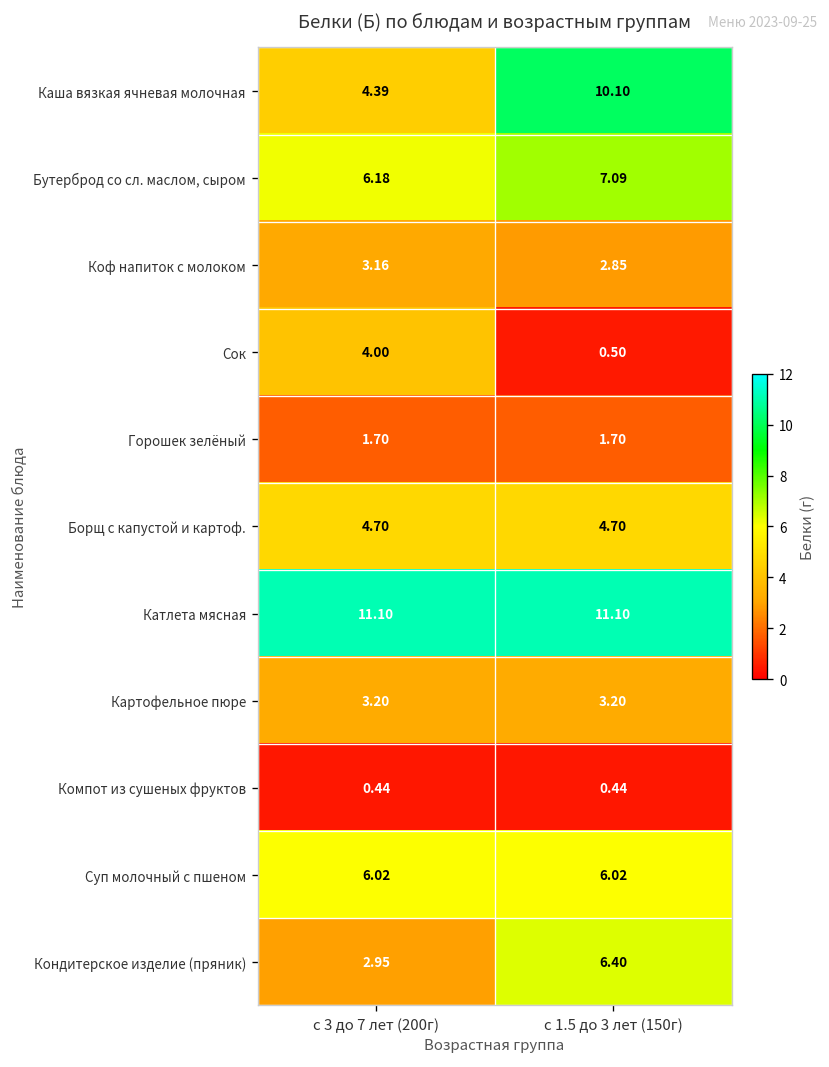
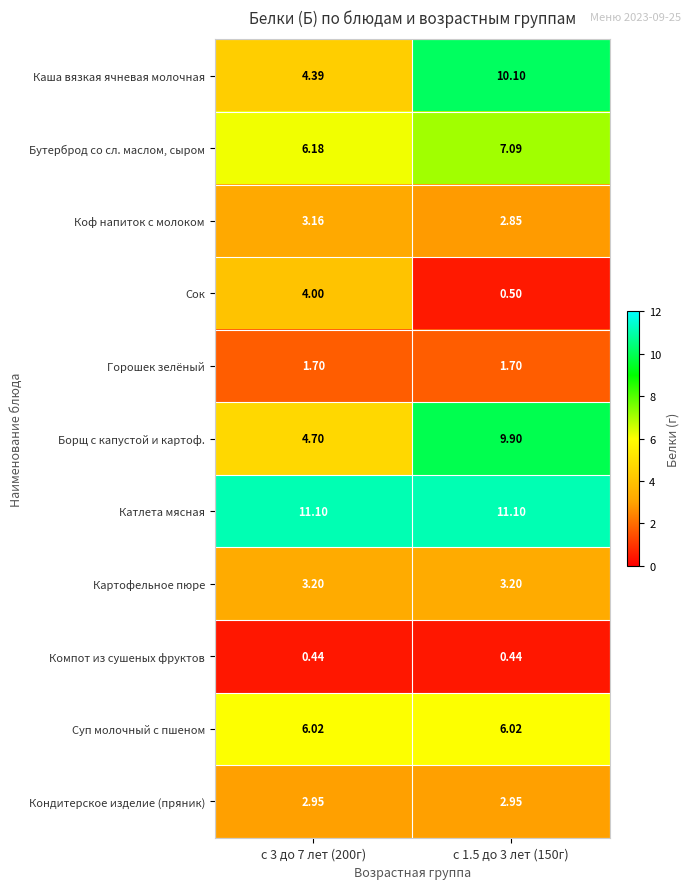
Борщ с капустой и картоф., с 1.5 до 3 лет (150г): 4.70 -> 9.90
Кондитерское изделие (пряник), с 1.5 до 3 лет (150г): 6.40 -> 2.95
